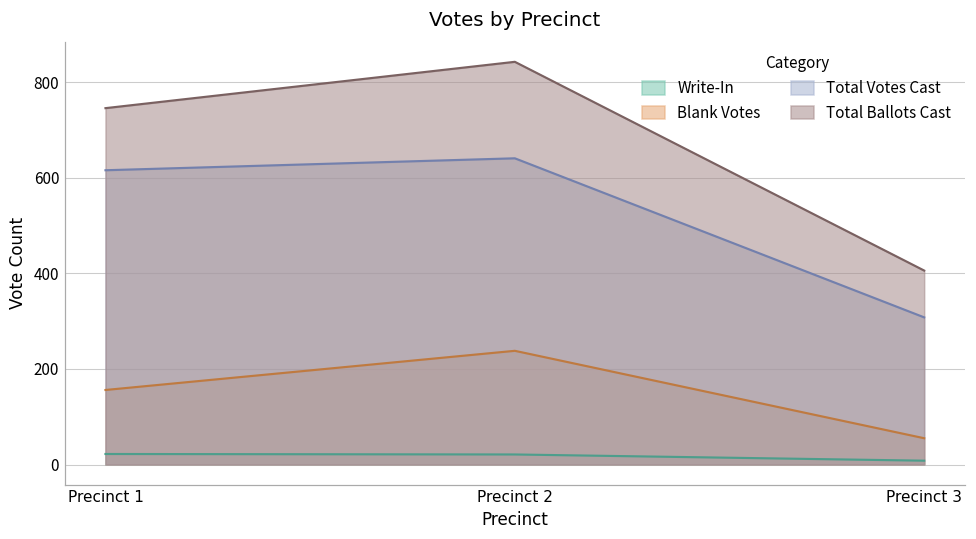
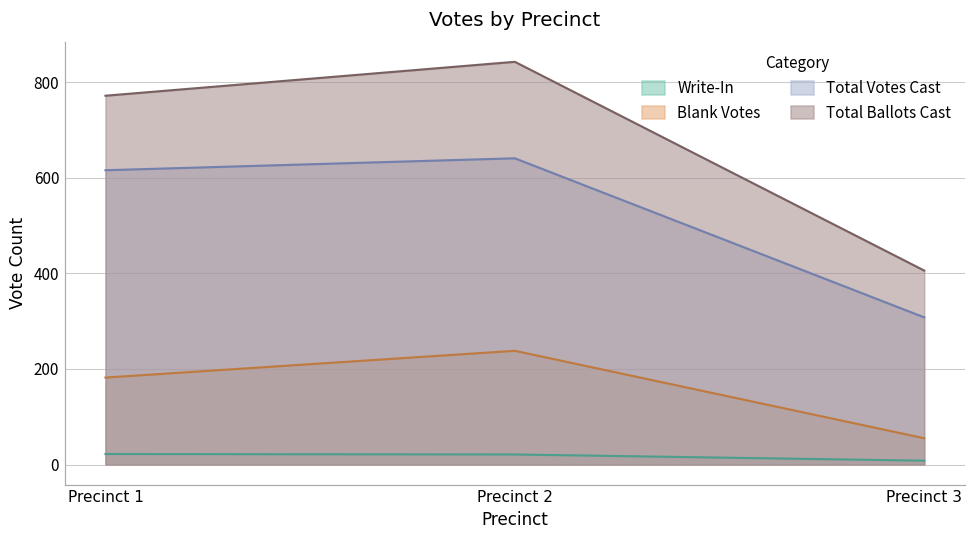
Blank Votes, Precinct 1: 160 -> 180
Total Ballots Cast, Precinct 1: 750 -> 770
